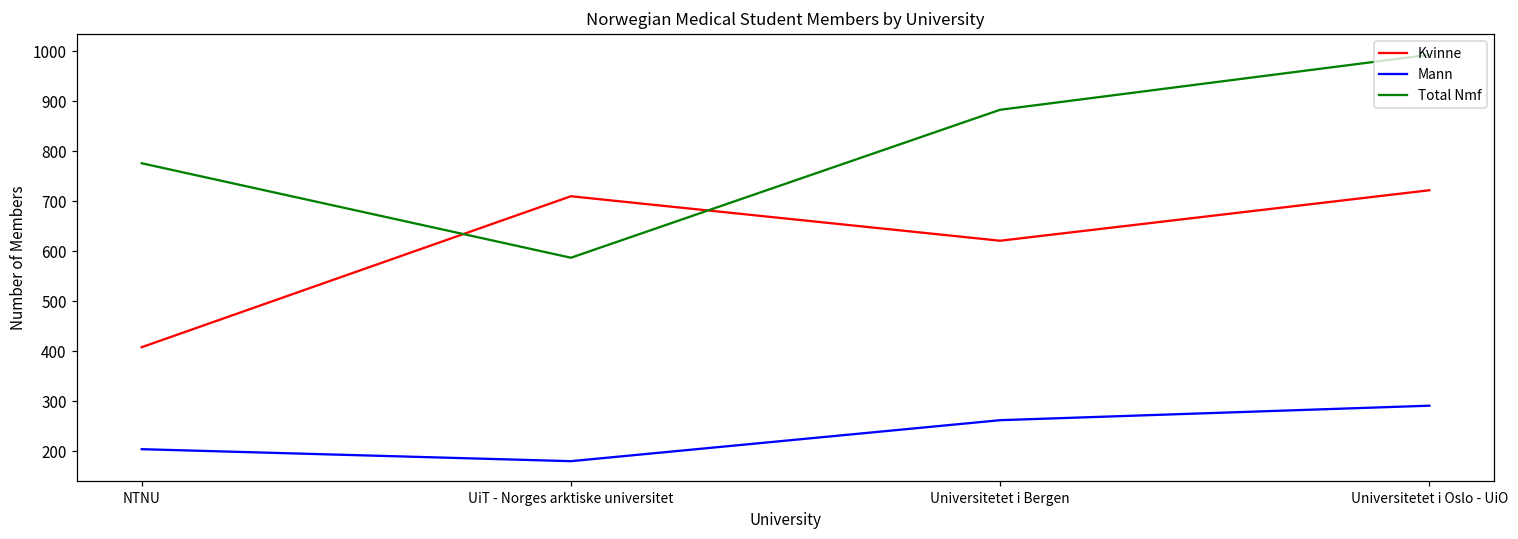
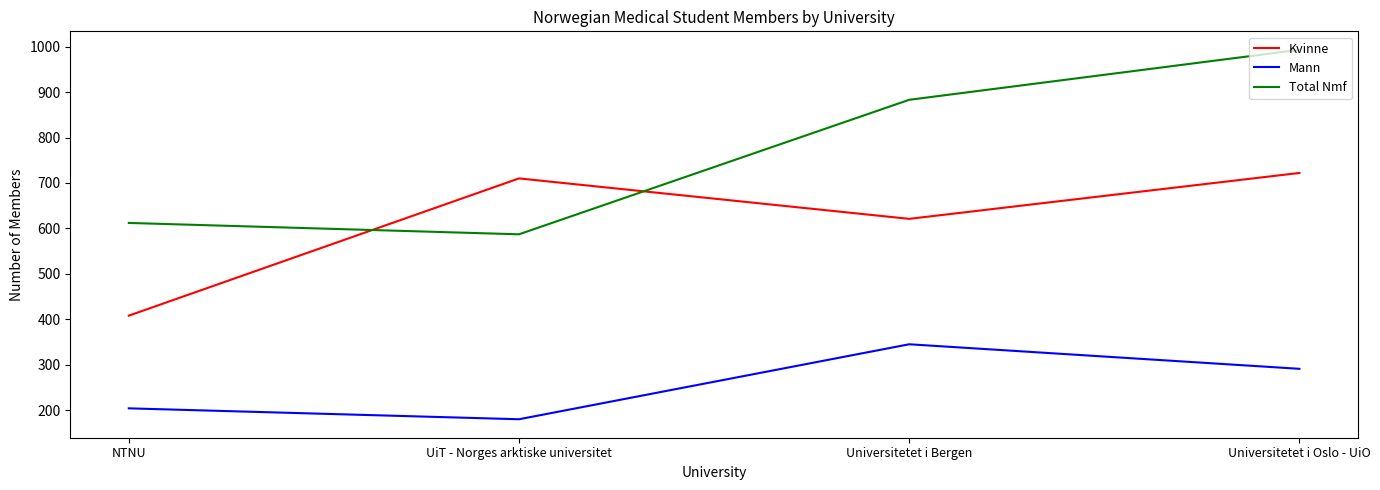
Total Nmf, NTNU: 780 -> 610
Mann, Universitetet i Bergen: 260 -> 350
